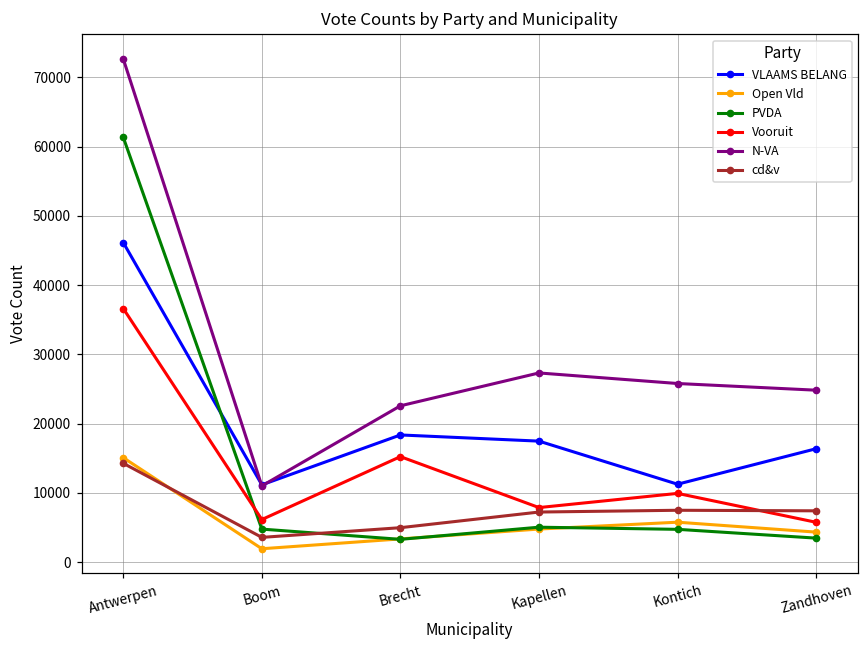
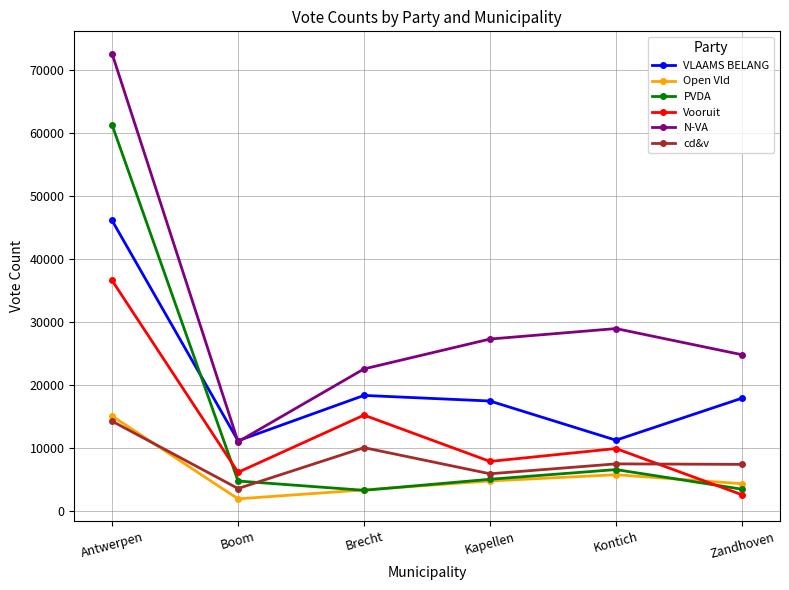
cd&v, Brecht: 5000 -> 10000
cd&v, Kapellen: 7000 -> 6000
PVDA, Kontich: 5000 -> 7000
N-VA, Kontich: 26000 -> 29000
VLAAMS BELANG, Zandhoven: 16000 -> 18000
Vooruit, Zandhoven: 6000 -> 3000
